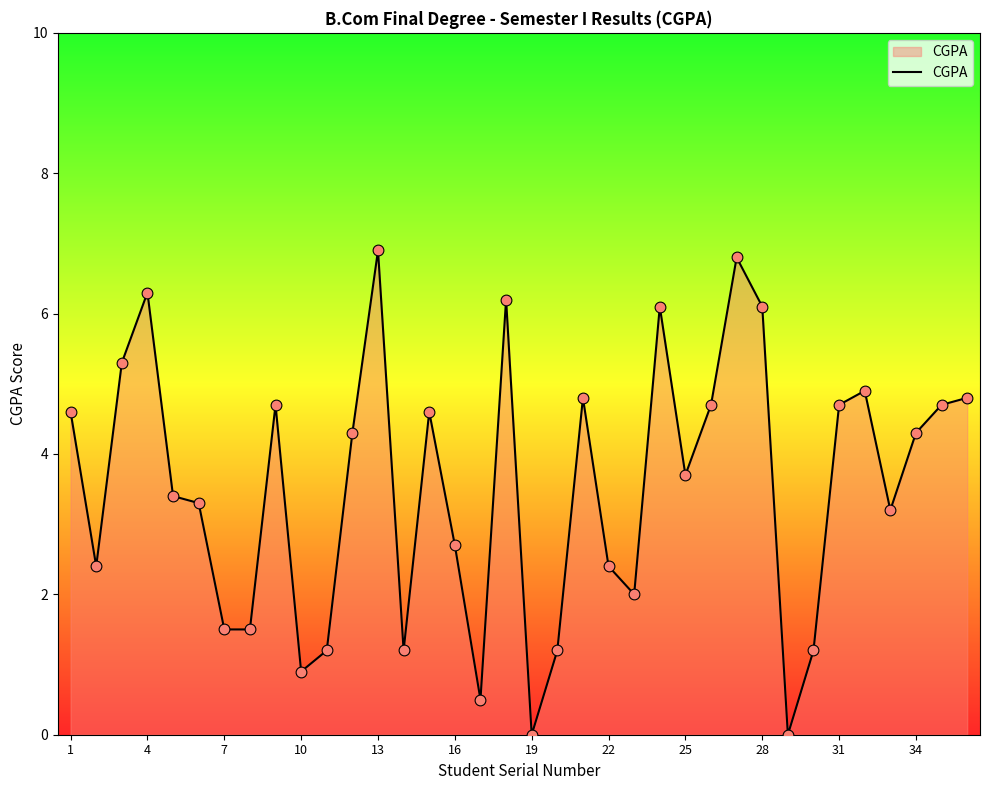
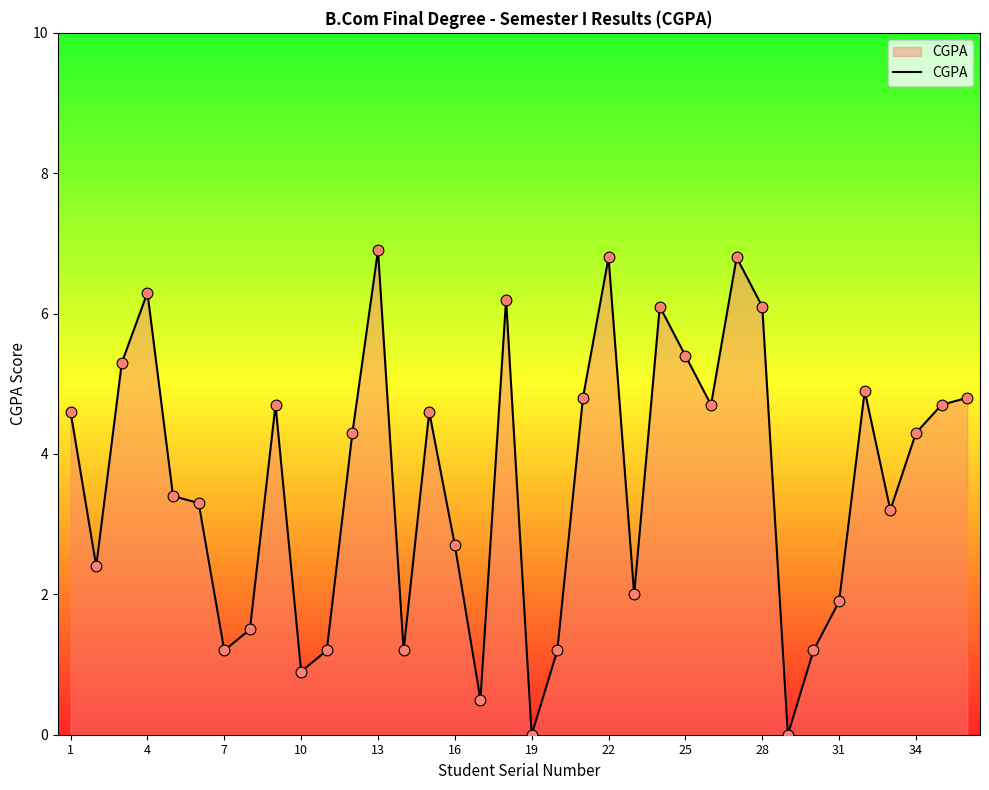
7: 1.5 -> 1.2
22: 2.4 -> 6.8
25: 3.7 -> 5.4
31: 4.7 -> 1.9
